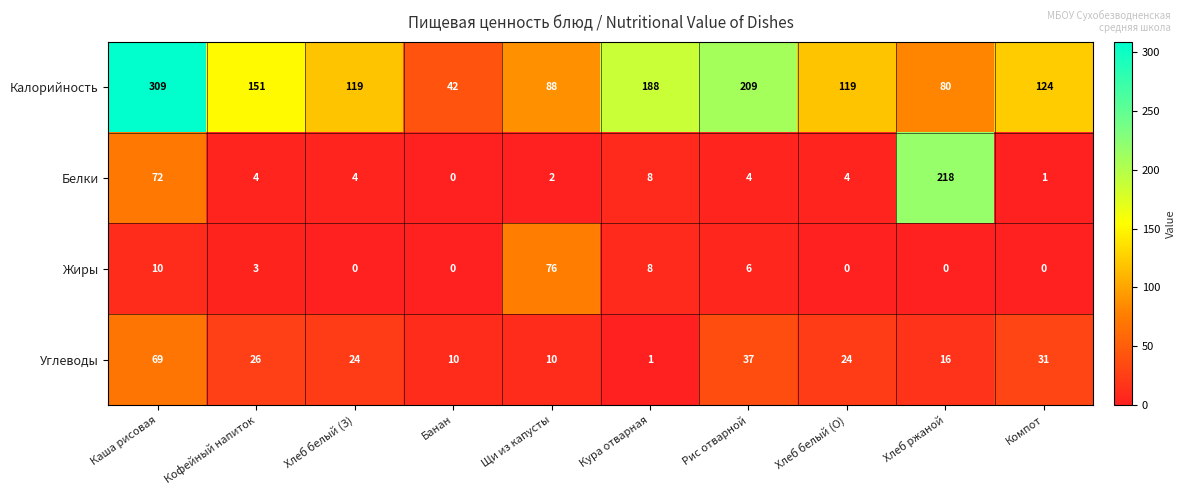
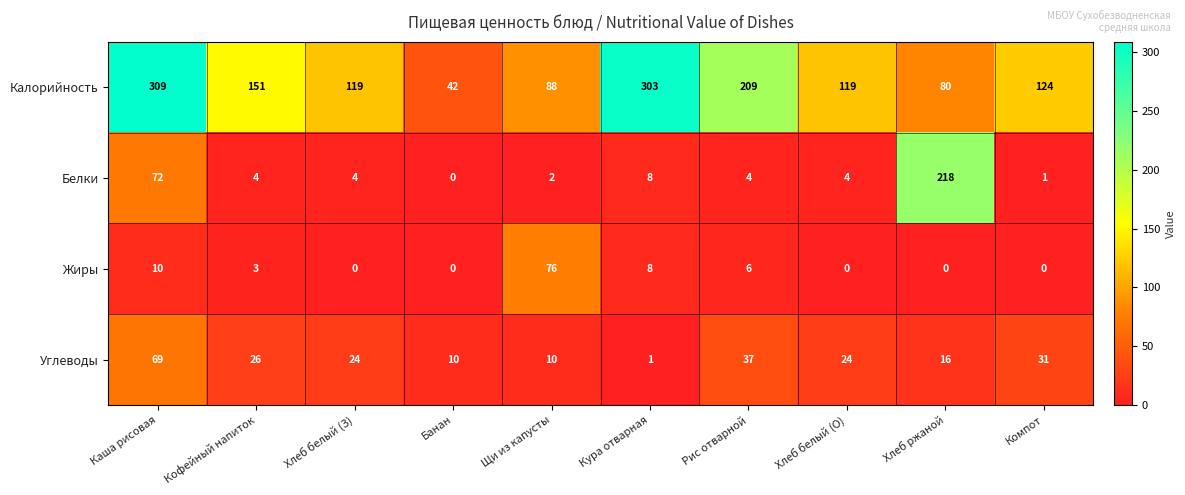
Калорийность, Кура отварная: 188 -> 303
